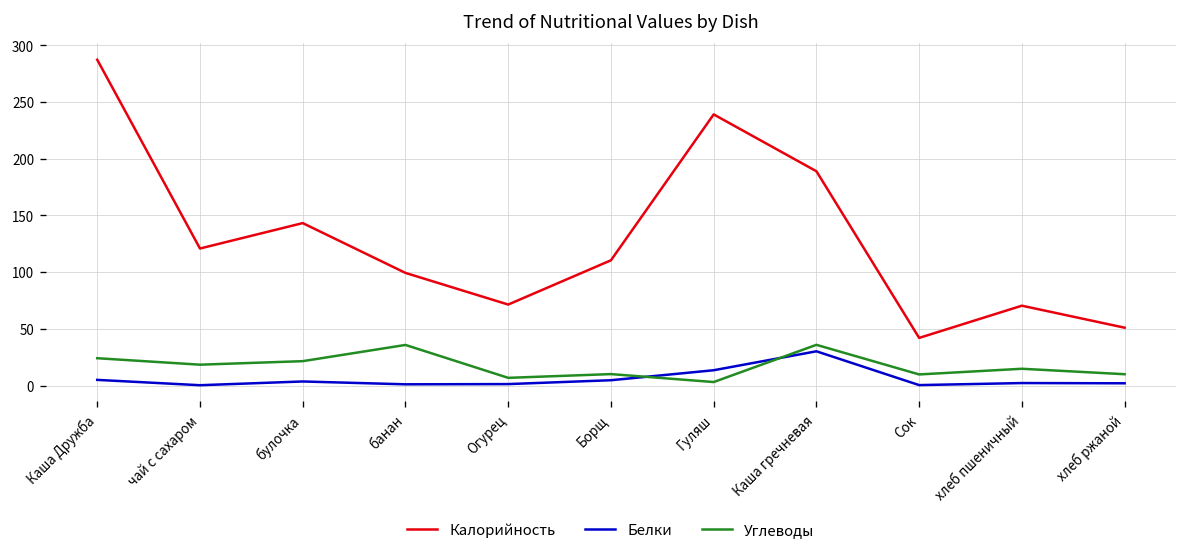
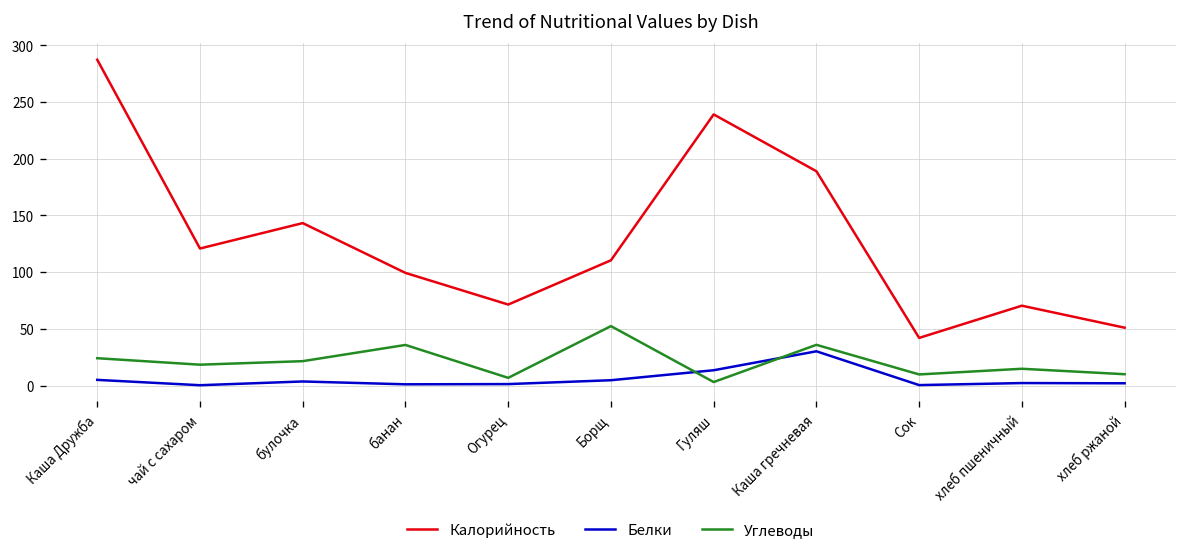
Углеводы, Борщ: 10 -> 50
